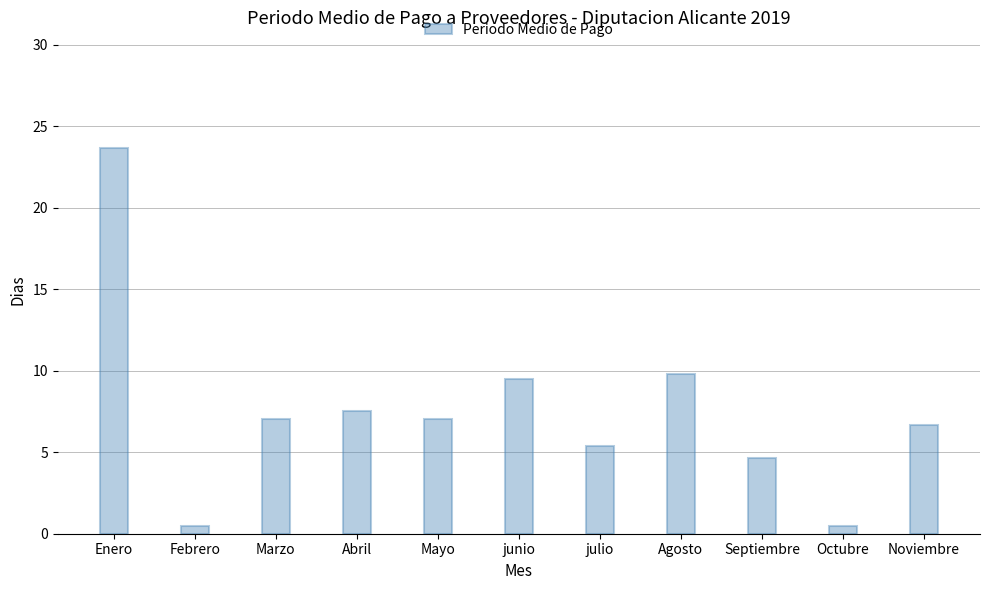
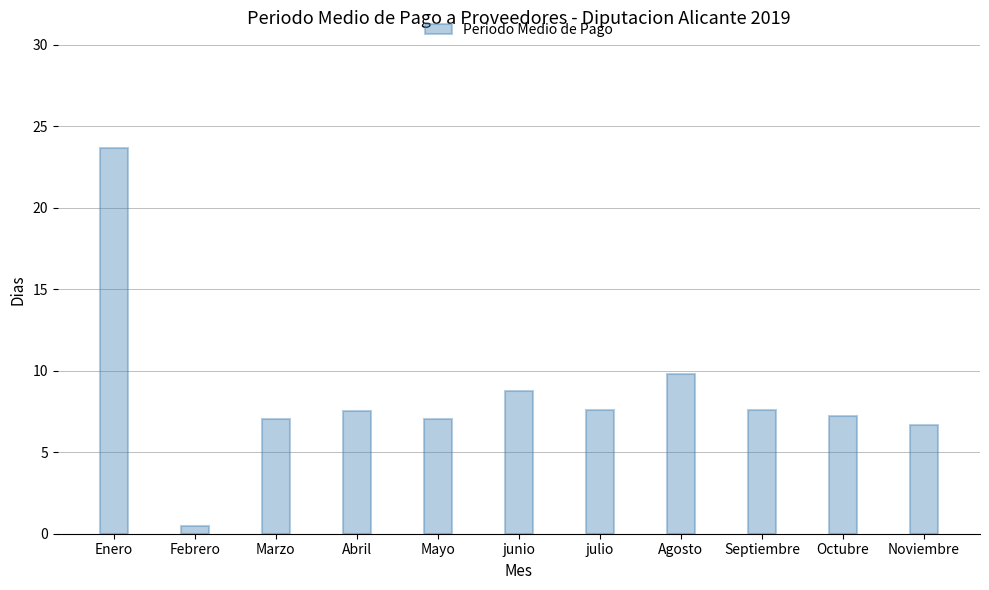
junio: 9.5 -> 8.7
julio: 5.4 -> 7.6
Septiembre: 4.6 -> 7.6
Octubre: 0.5 -> 7.2
